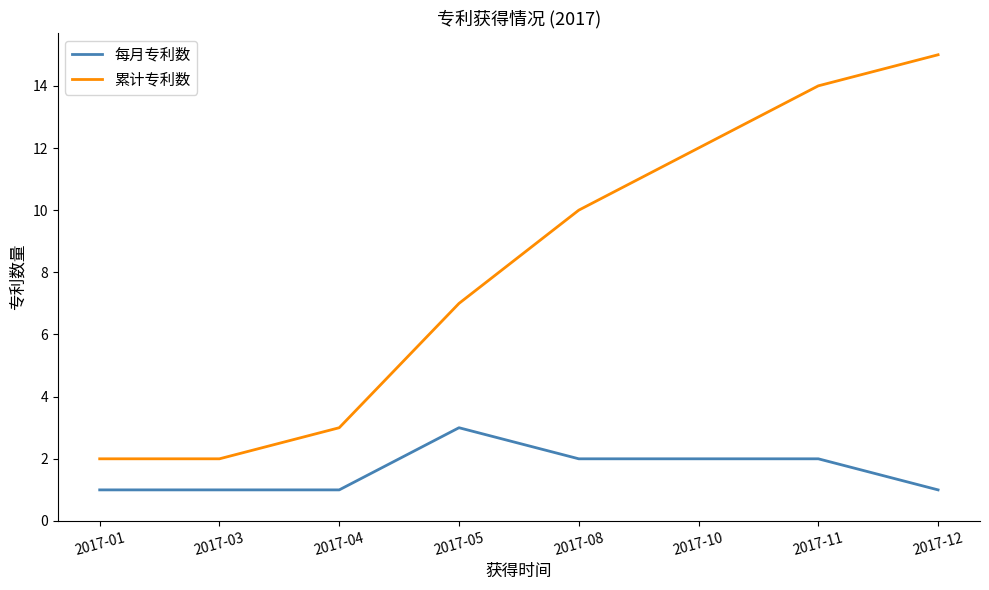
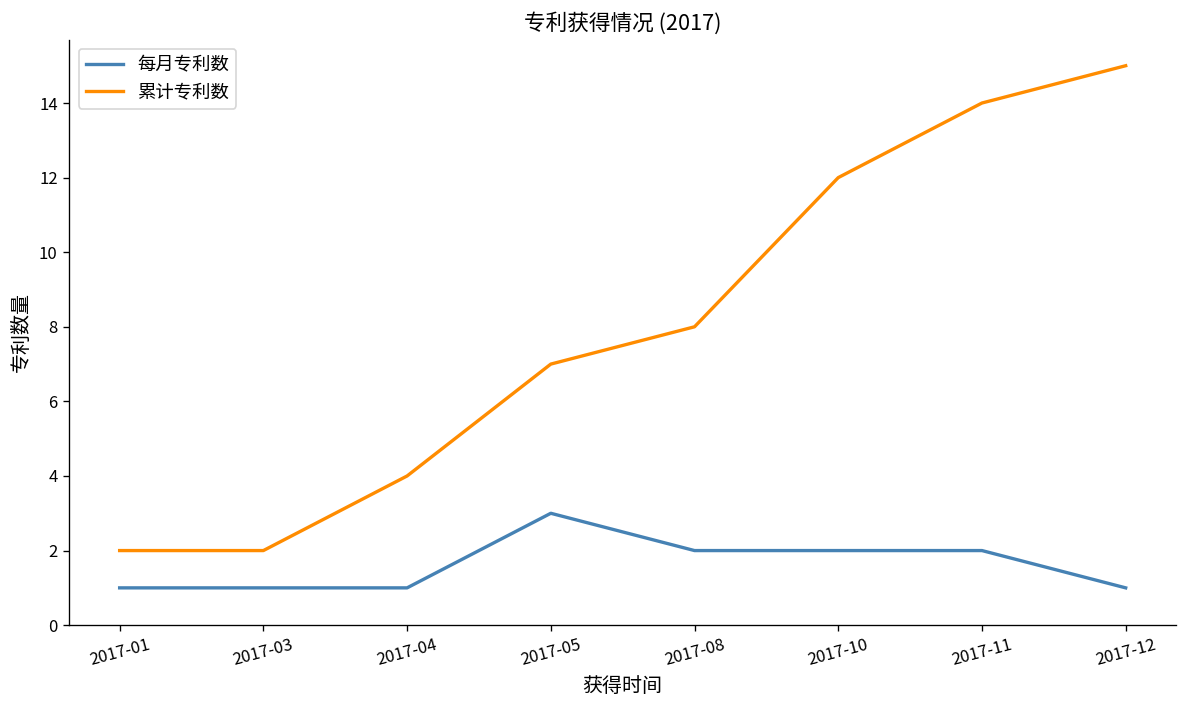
累计专利数, 2017-04: 3 -> 4
累计专利数, 2017-08: 10 -> 8
